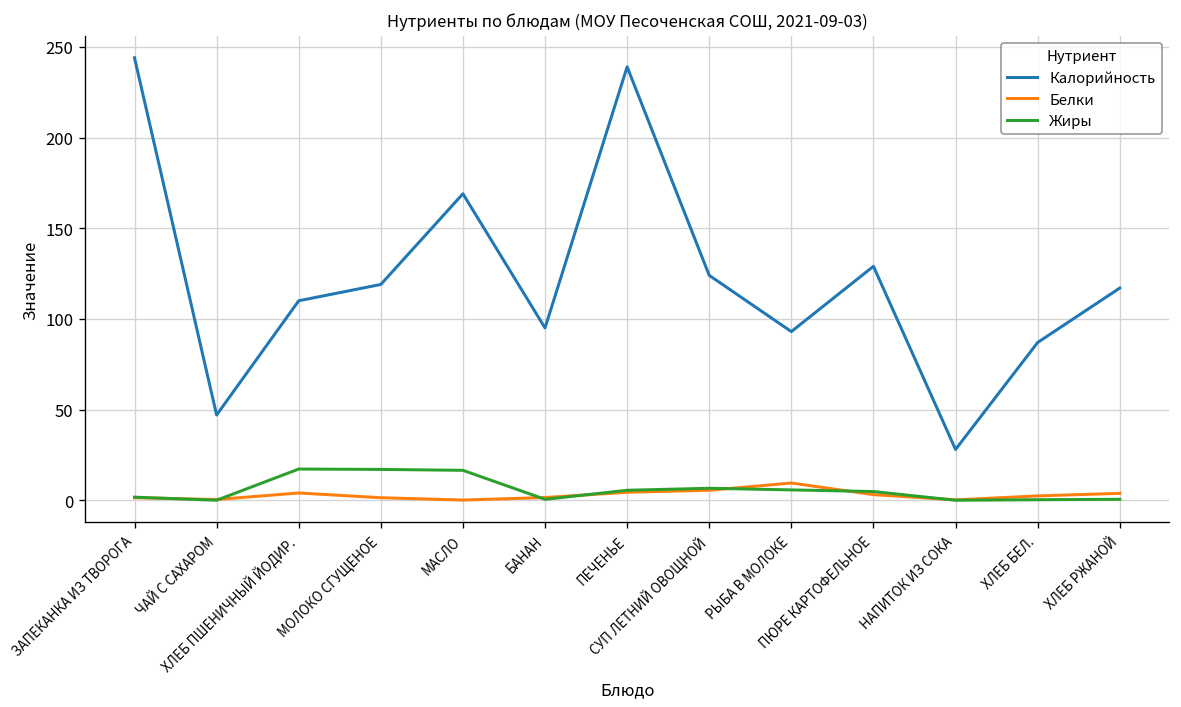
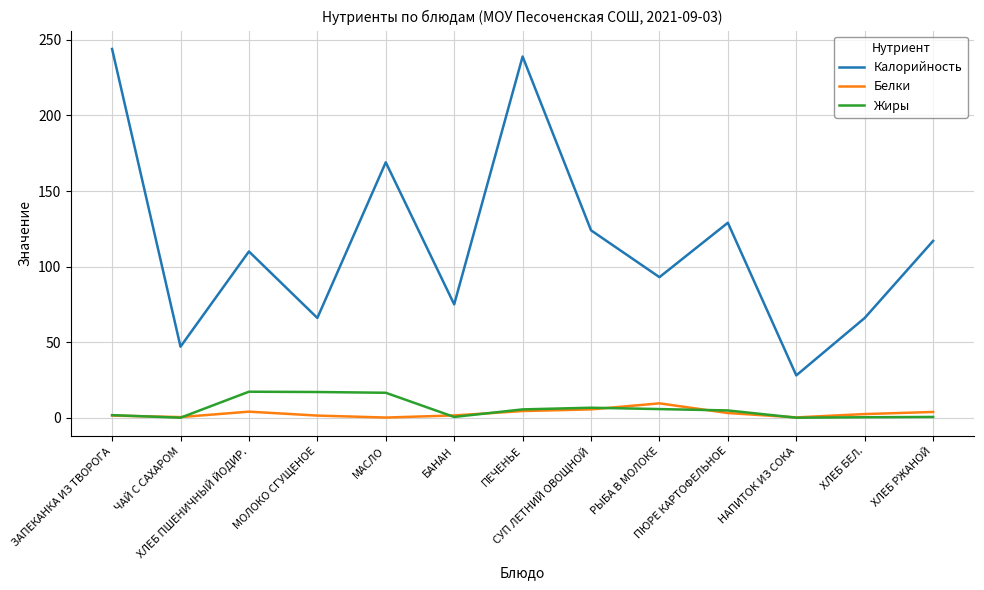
Калорийность, МОЛОКО СГУЩЕНОЕ: 119 -> 66
Калорийность, БАНАН: 95 -> 75
Калорийность, ХЛЕБ БЕЛ.: 87 -> 66
